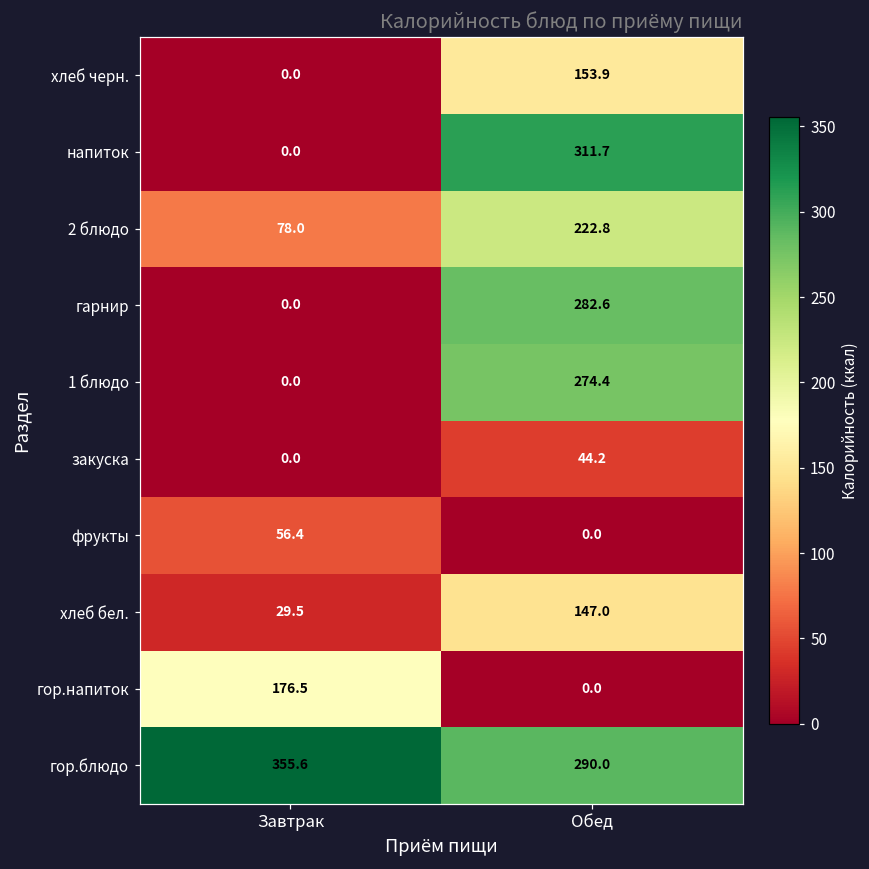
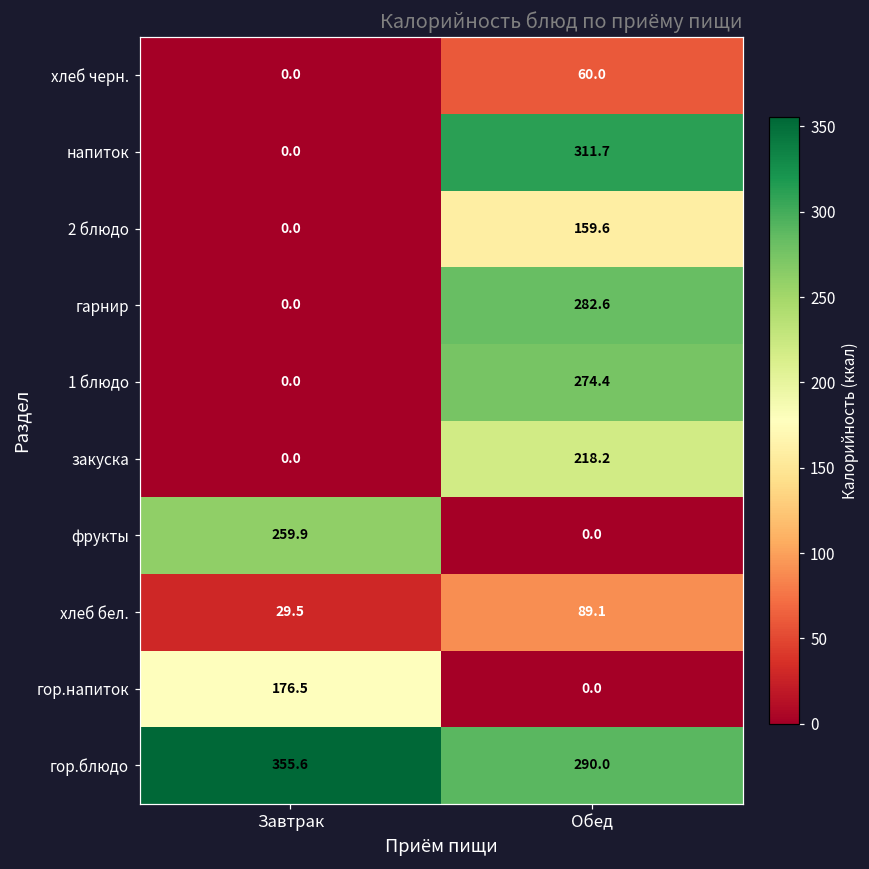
хлеб черн., Обед: 153.9 -> 60.0
2 блюдо, Завтрак: 78.0 -> 0.0
2 блюдо, Обед: 222.8 -> 159.6
закуска, Обед: 44.2 -> 218.2
фрукты, Завтрак: 56.4 -> 259.9
хлеб бел., Обед: 147.0 -> 89.1
